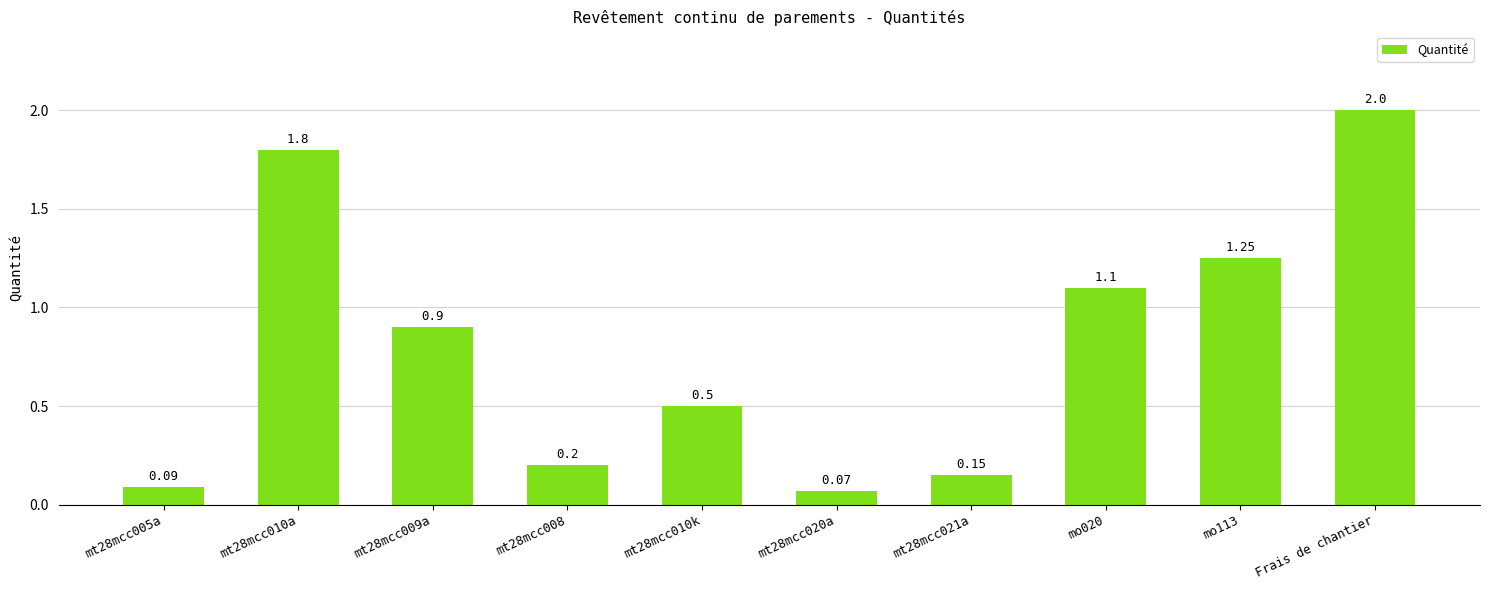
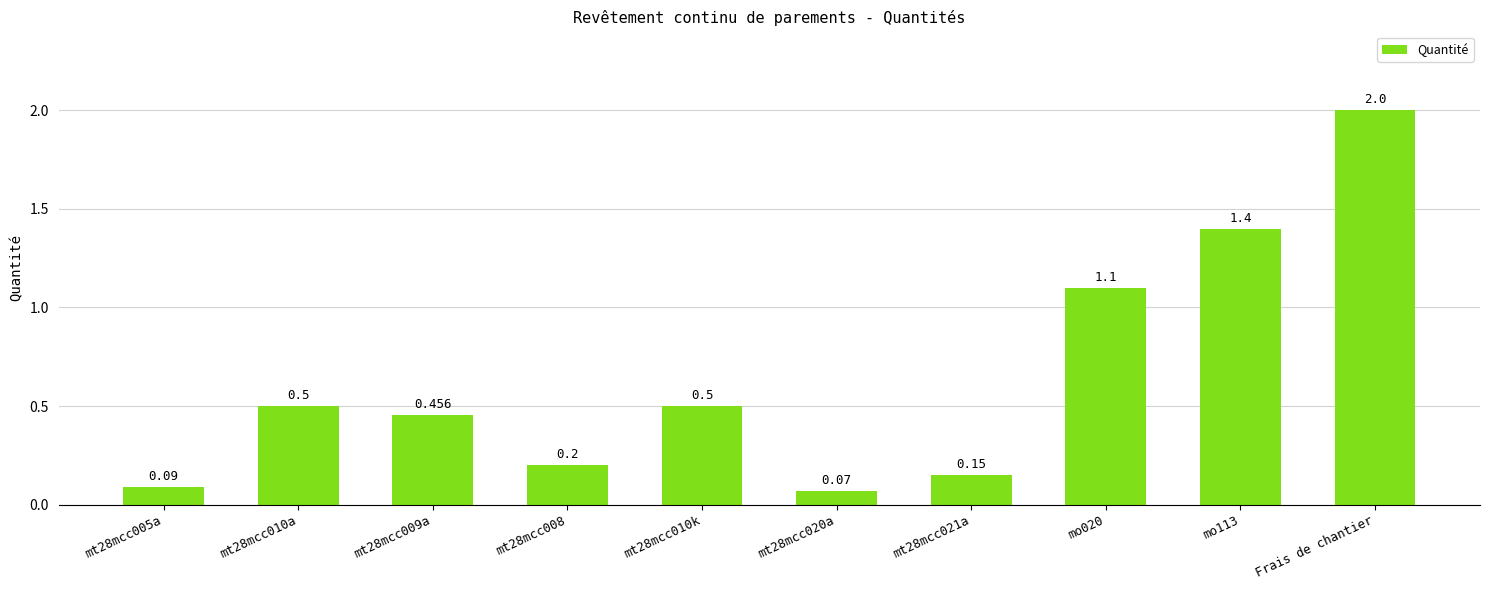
mt28mcc010a: 1.8 -> 0.5
mt28mcc009a: 0.9 -> 0.456
mo113: 1.25 -> 1.4
